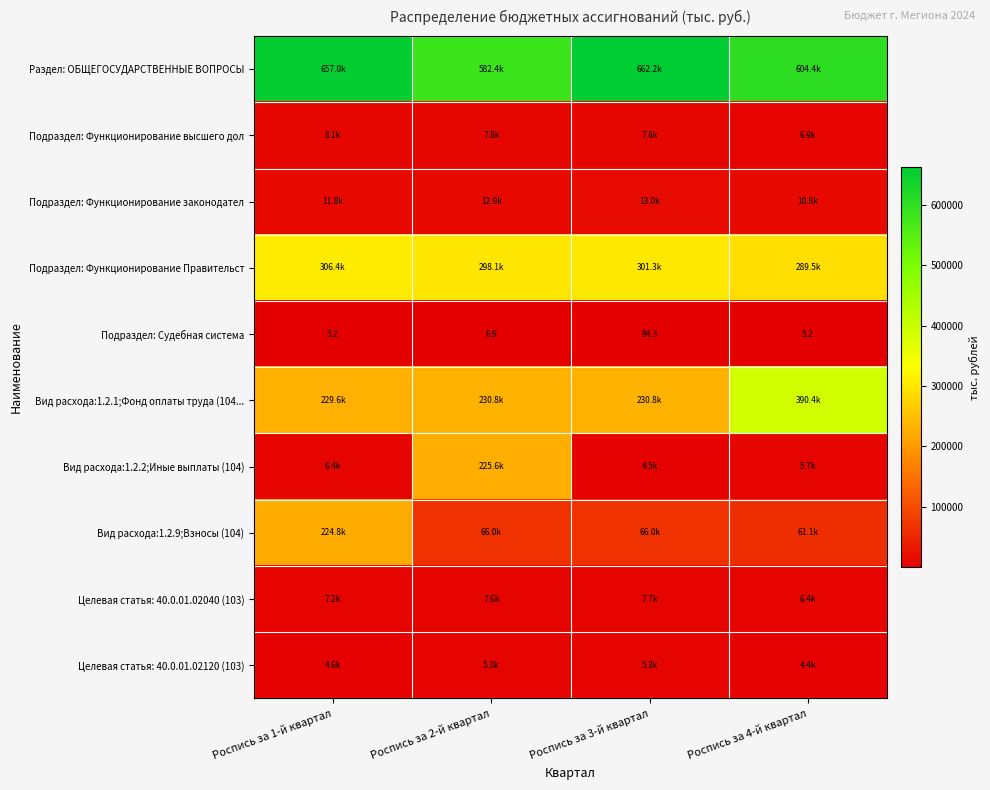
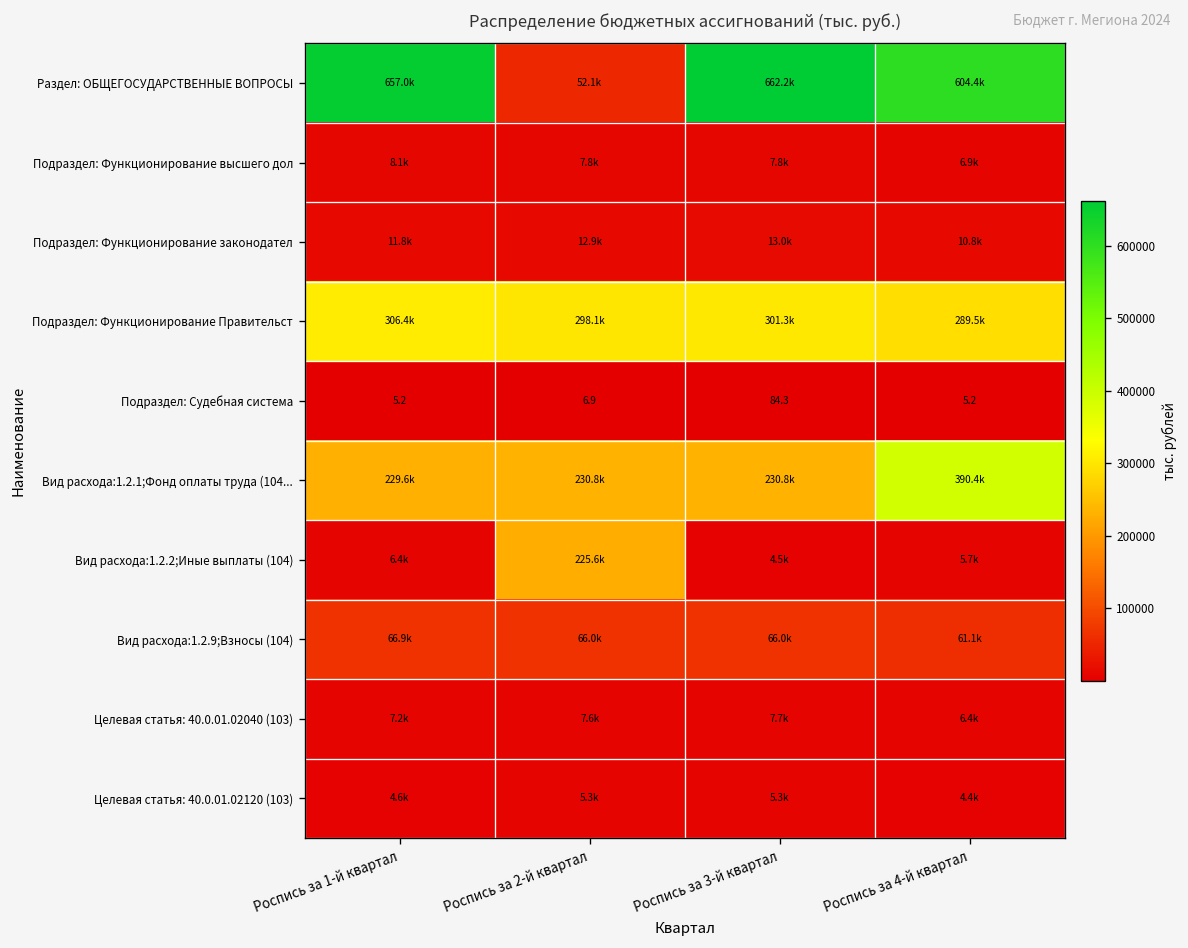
Раздел: ОБЩЕГОСУДАРСТВЕННЫЕ ВОПРОСЫ, Роспись за 2-й квартал: 582.4k -> 52.1k
Вид расхода:1.2.9;Взносы (104), Роспись за 1-й квартал: 224.8k -> 66.9k
